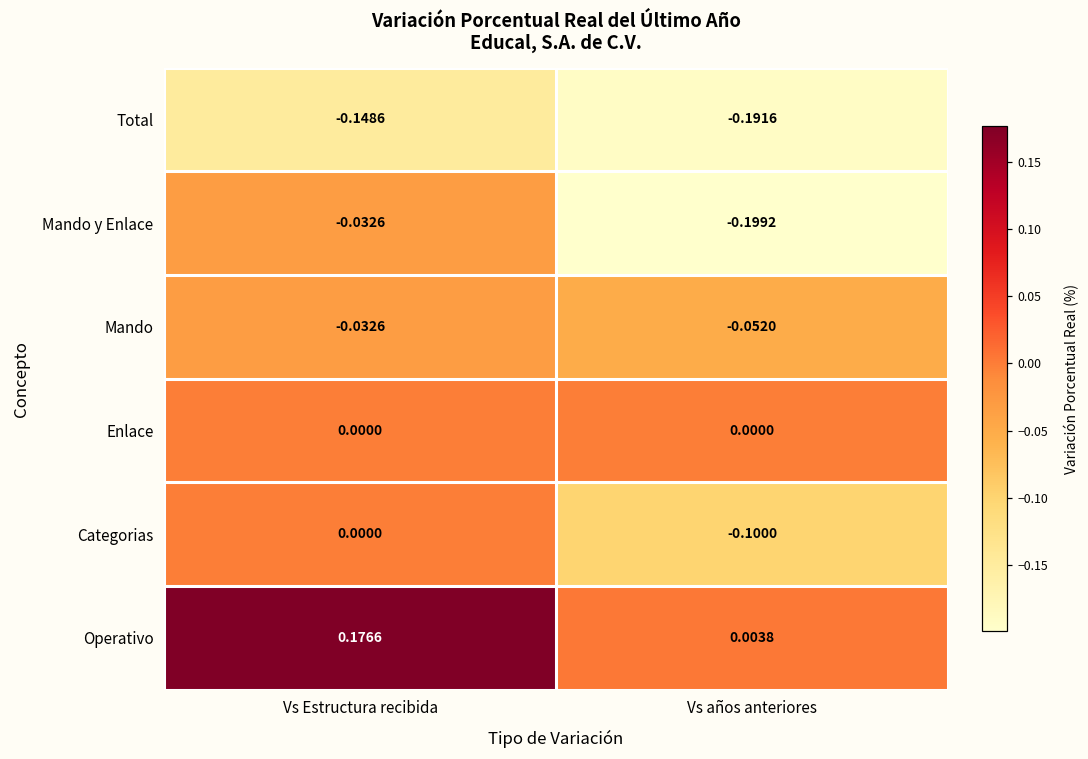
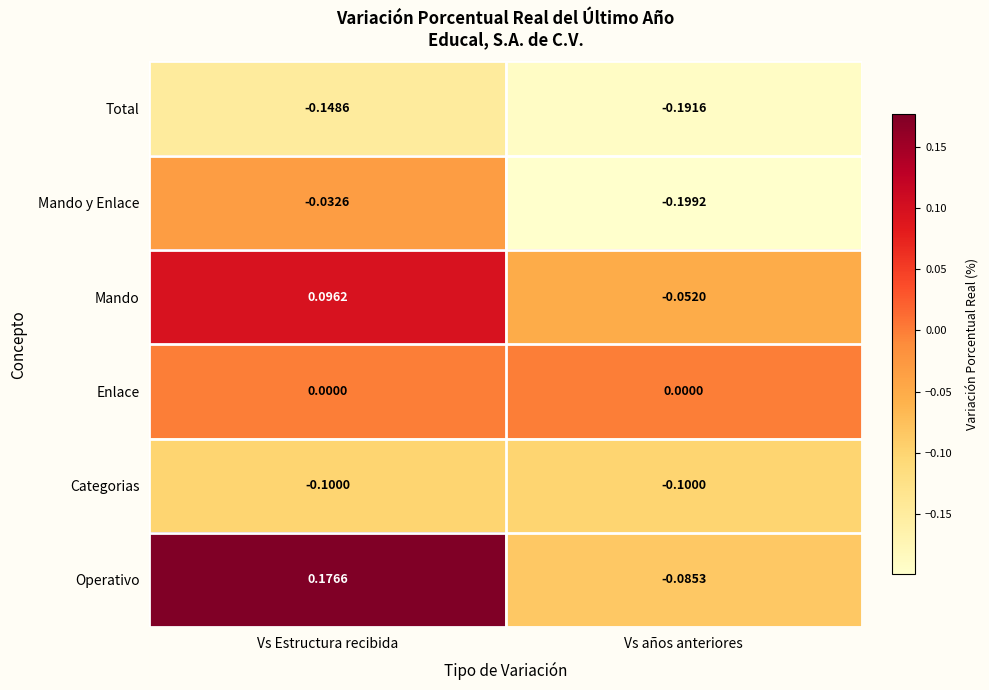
Mando, Vs Estructura recibida: -0.0326 -> 0.0962
Categorias, Vs Estructura recibida: 0.0000 -> -0.1000
Operativo, Vs años anteriores: 0.0038 -> -0.0853
